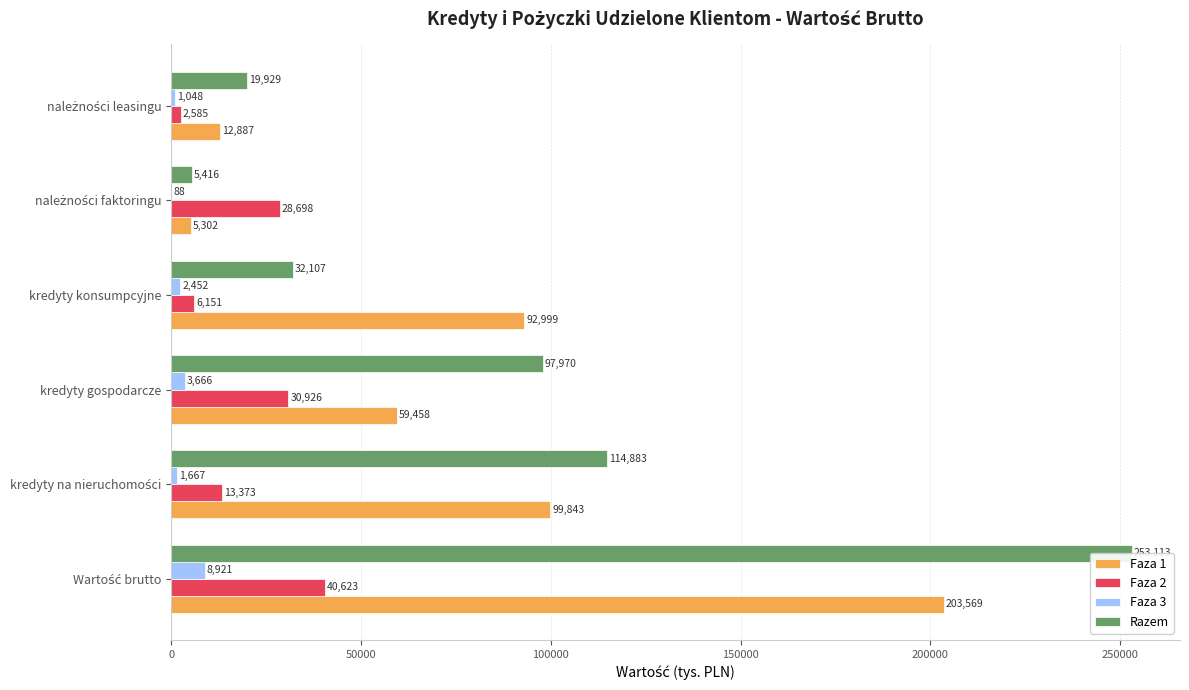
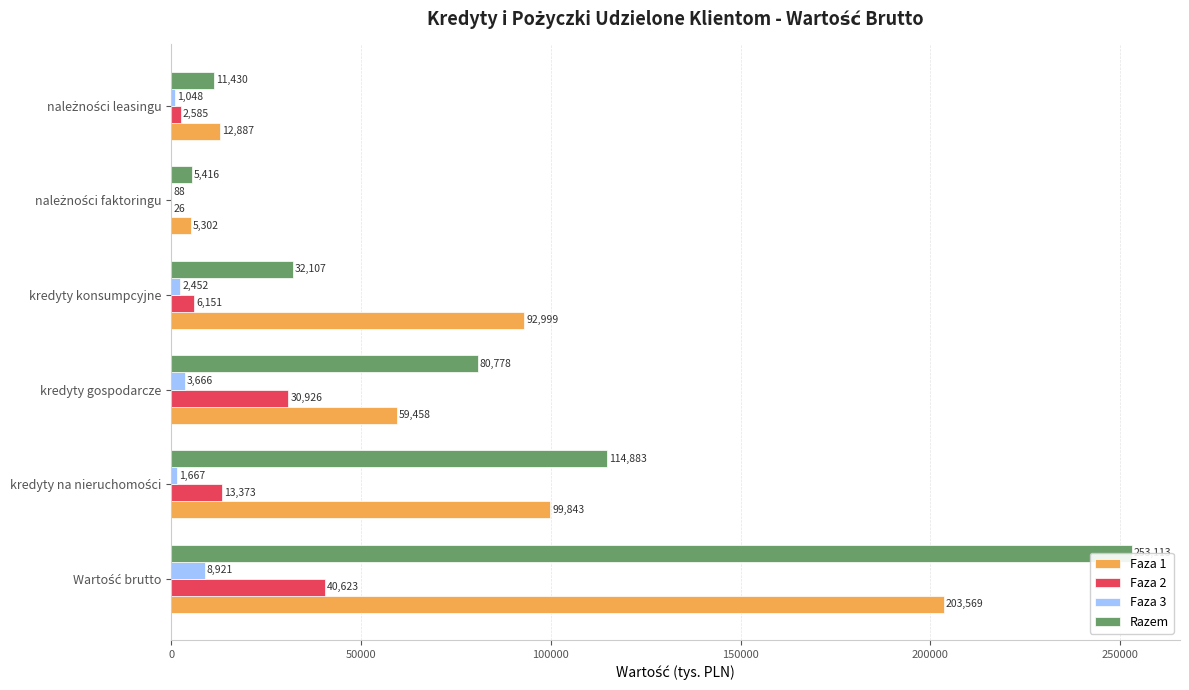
Razem, należności leasingu: 19,929 -> 11,430
Faza 2, należności faktoringu: 28,698 -> 26
Razem, kredyty gospodarcze: 97,970 -> 80,778
